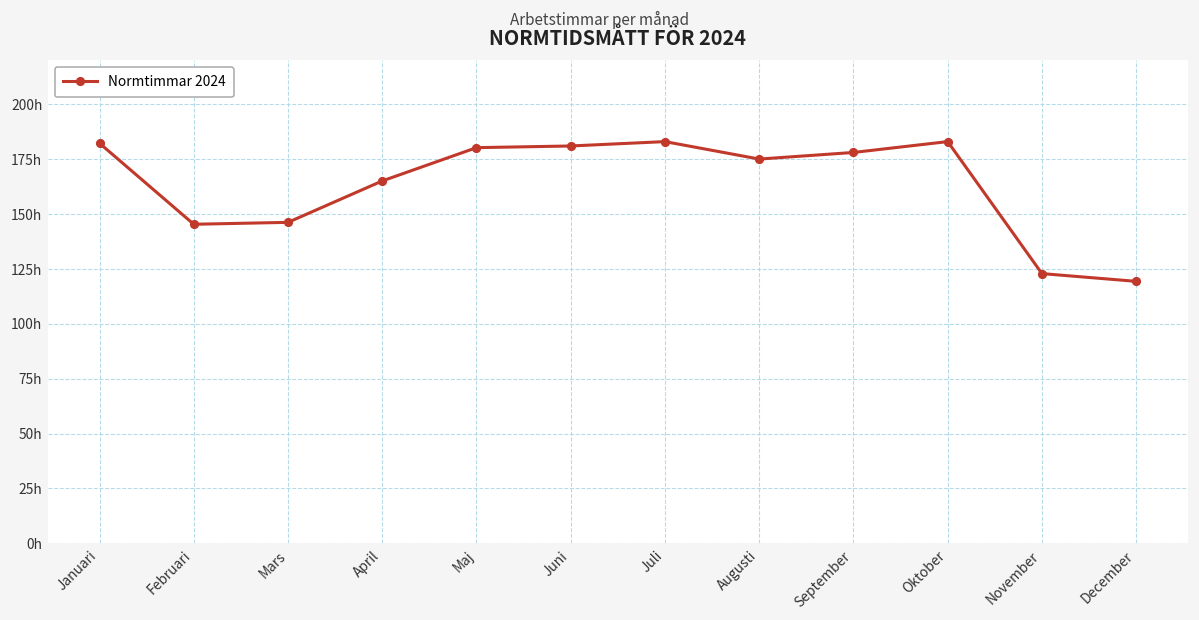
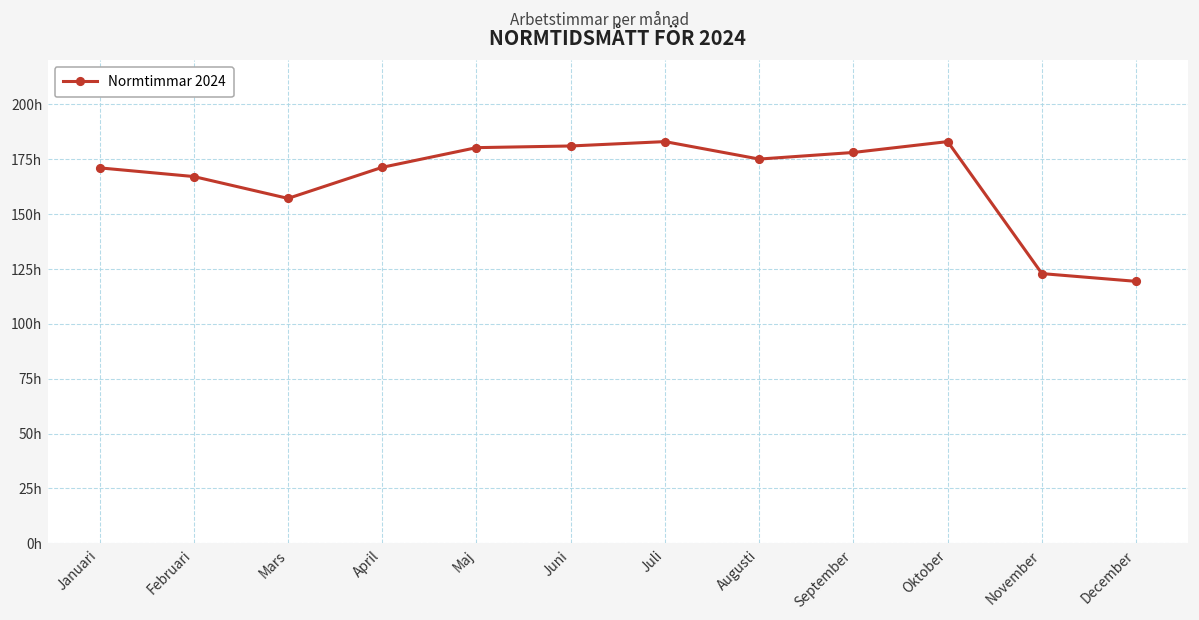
Januari: 182h -> 171h
Februari: 145h -> 167h
Mars: 146h -> 157h
April: 165h -> 171h
